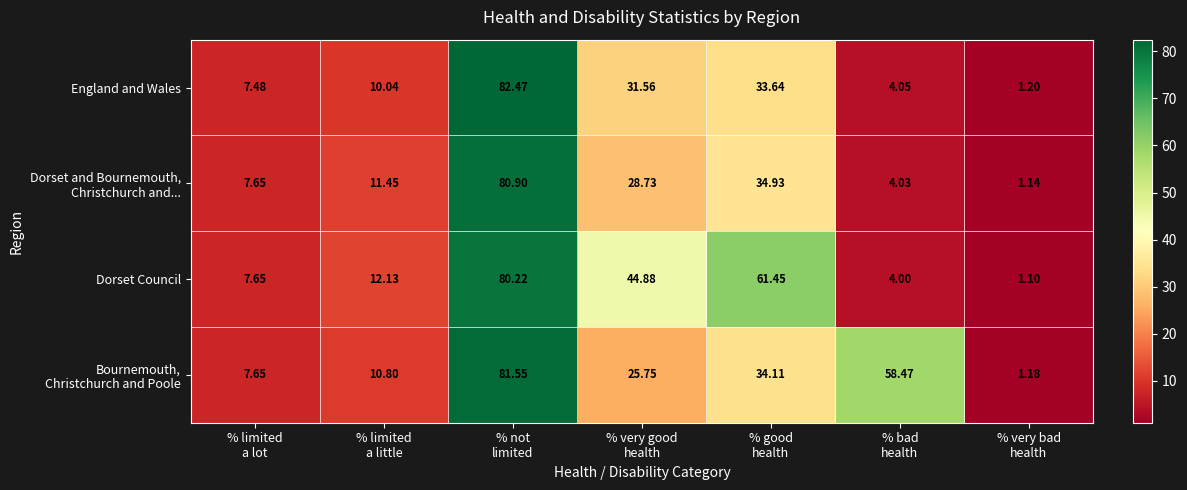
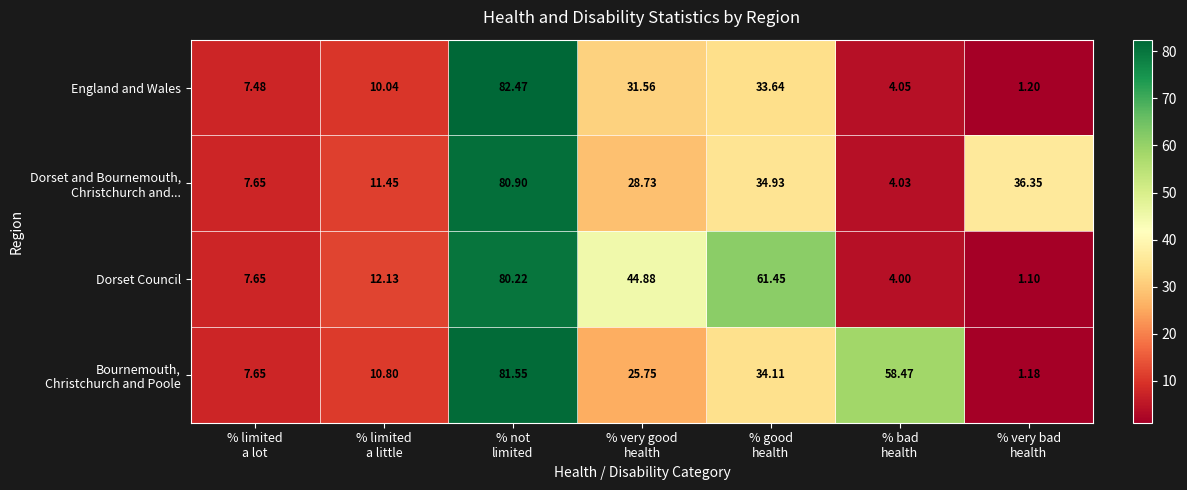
Dorset and Bournemouth, Christchurch and..., % very bad health: 1.14 -> 36.35
